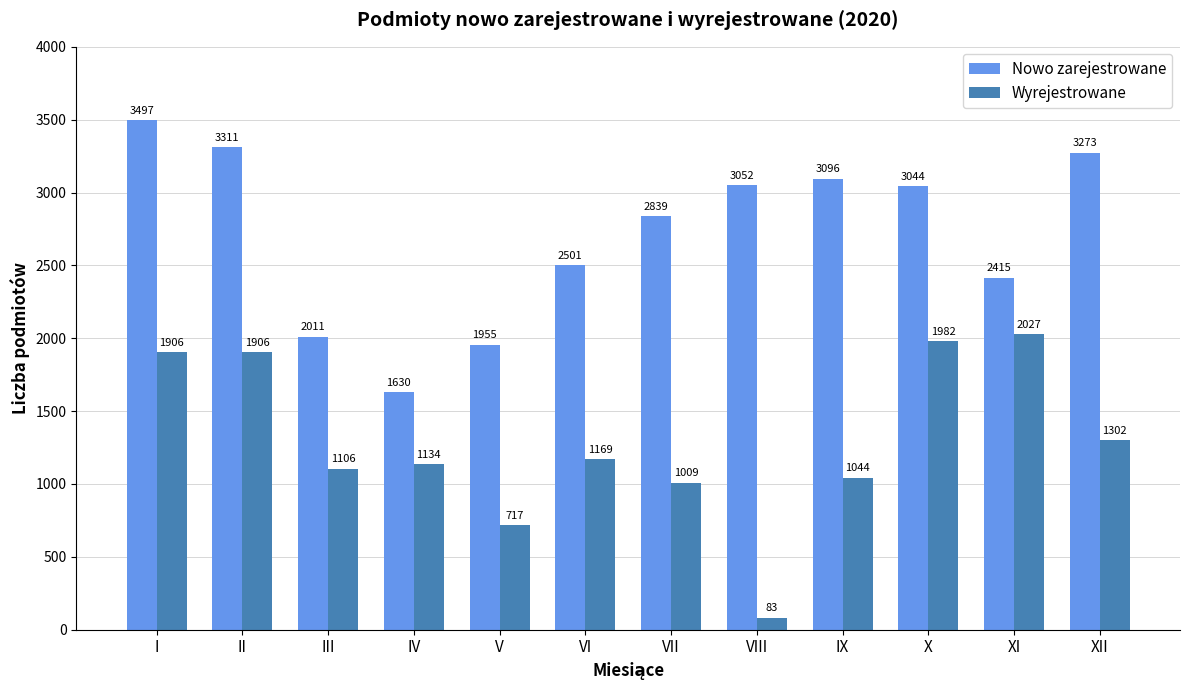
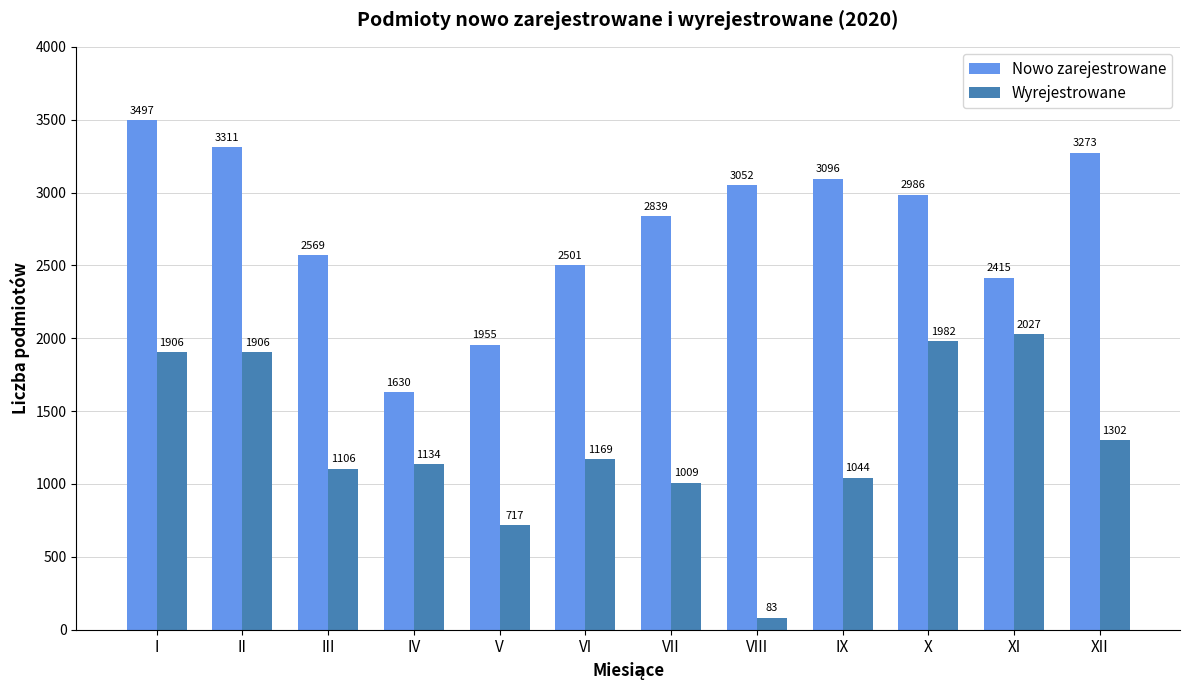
Nowo zarejestrowane, III: 2011 -> 2569
Nowo zarejestrowane, X: 3044 -> 2986
